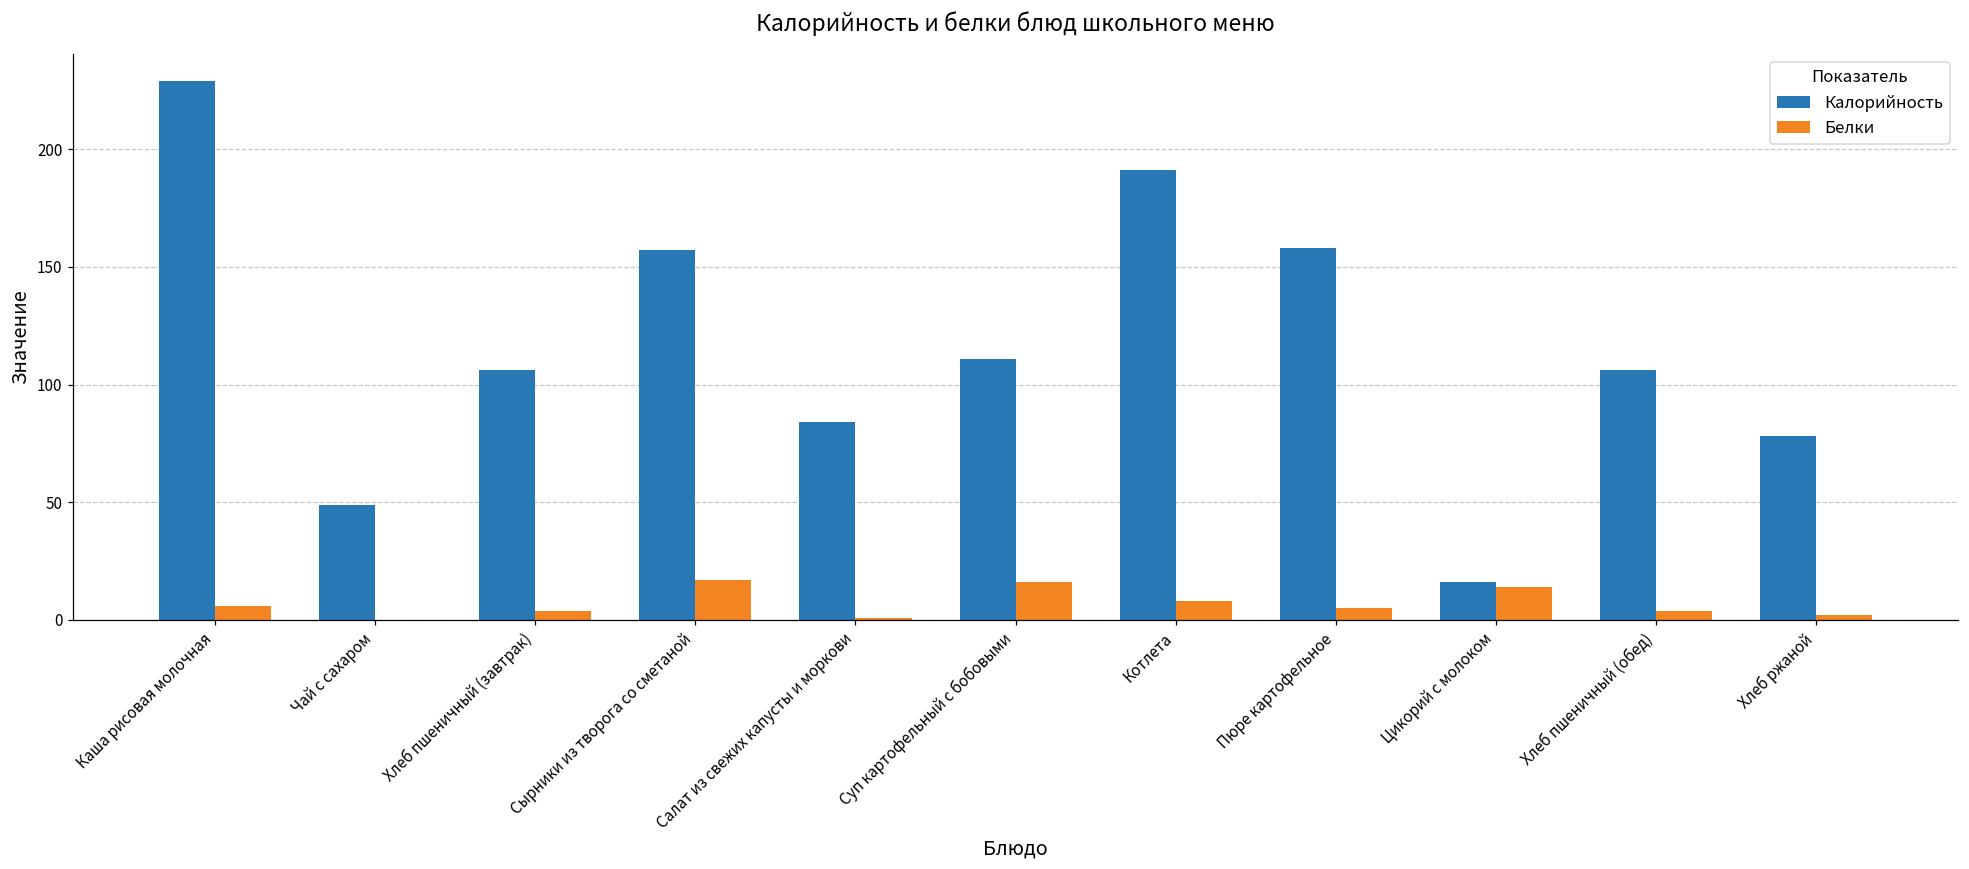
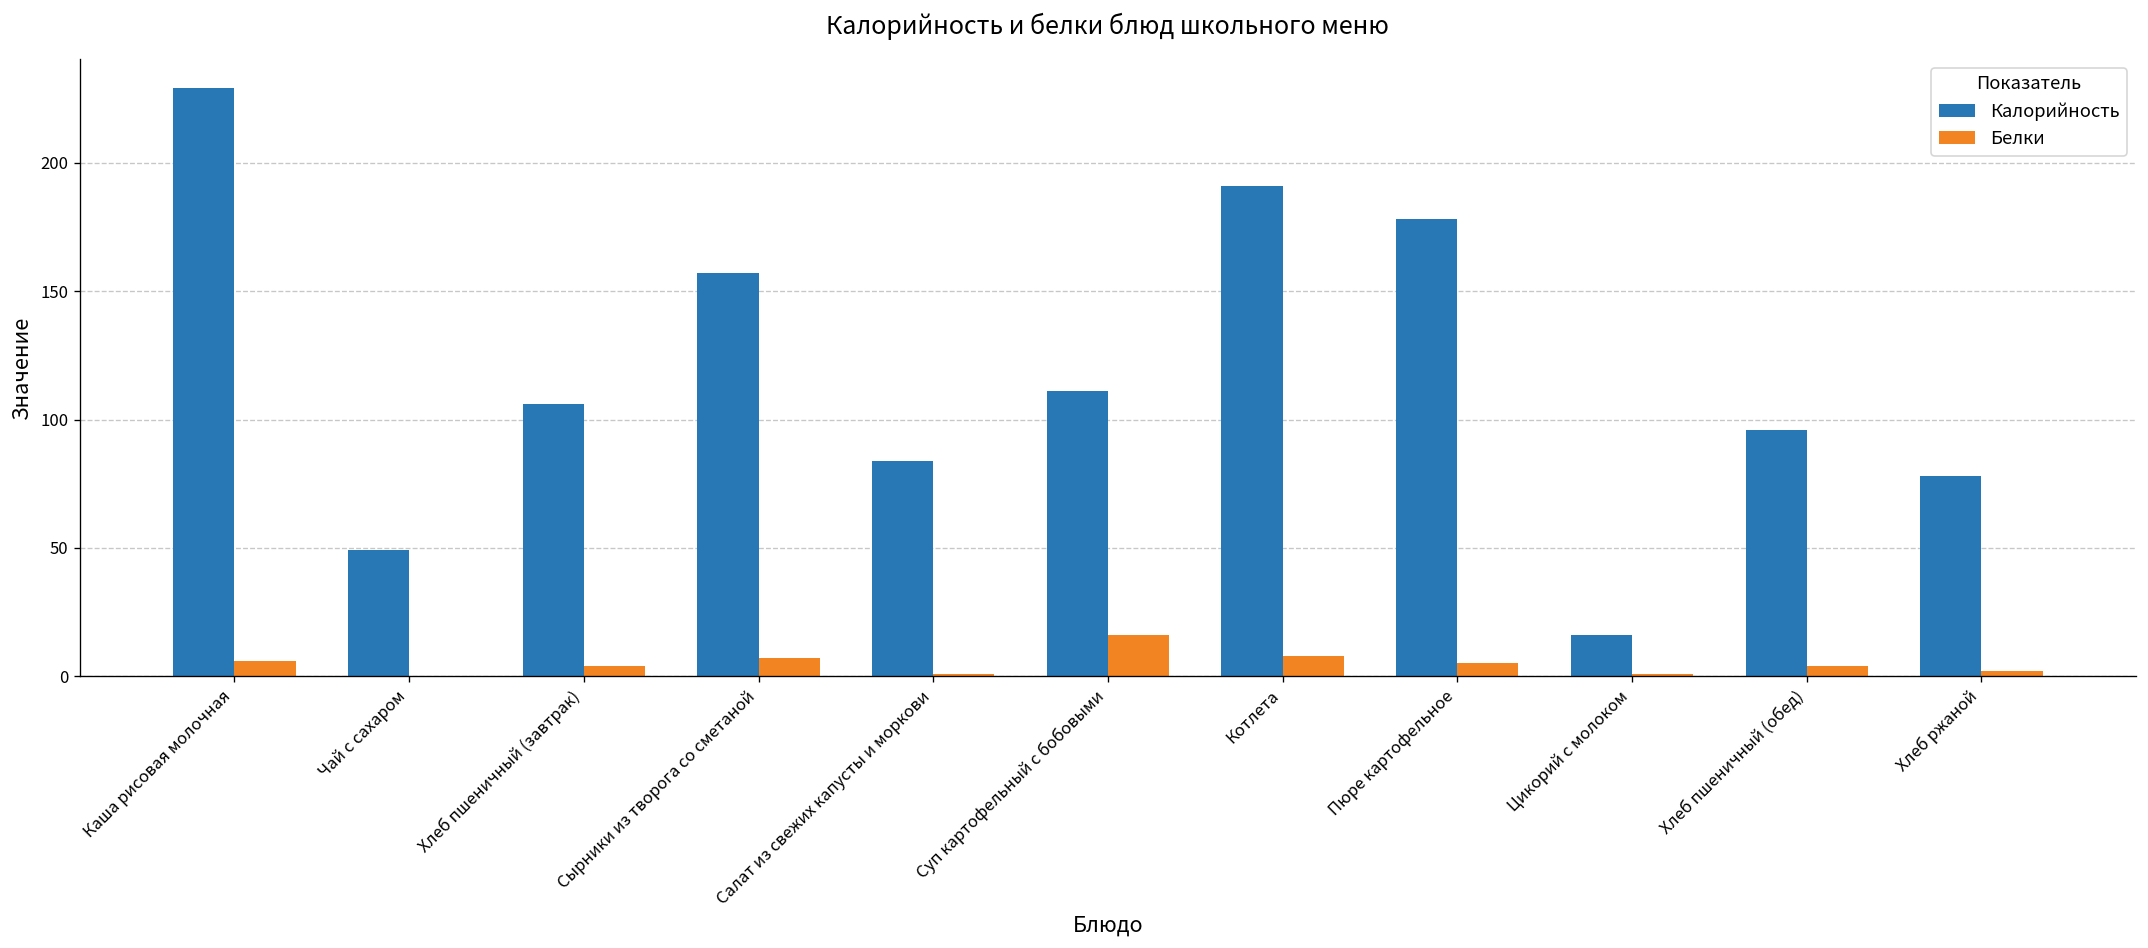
Белки, Сырники из творога со сметаной: 17 -> 7
Калорийность, Пюре картофельное: 158 -> 178
Белки, Цикорий с молоком: 14 -> 1
Калорийность, Хлеб пшеничный (обед): 106 -> 96
